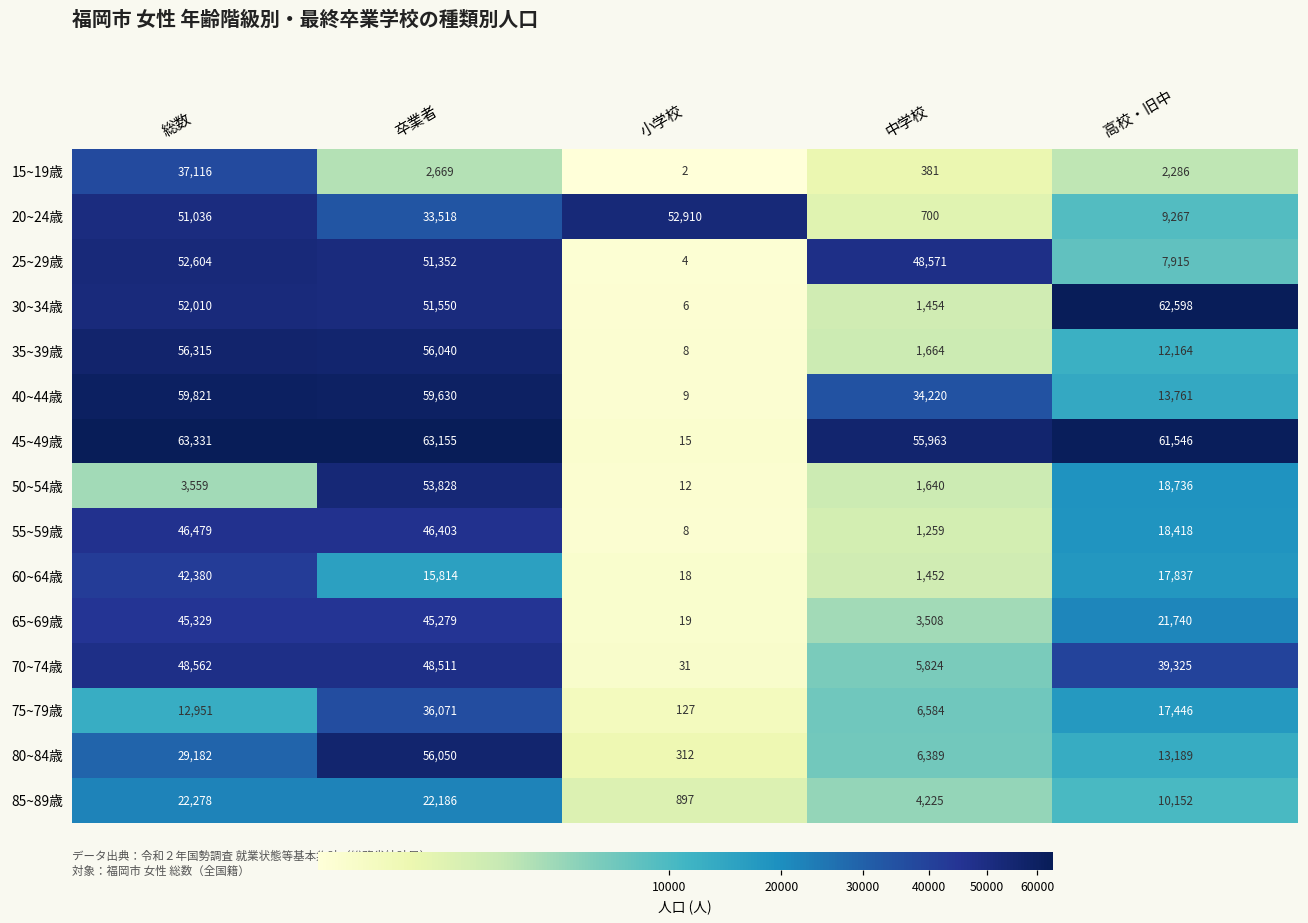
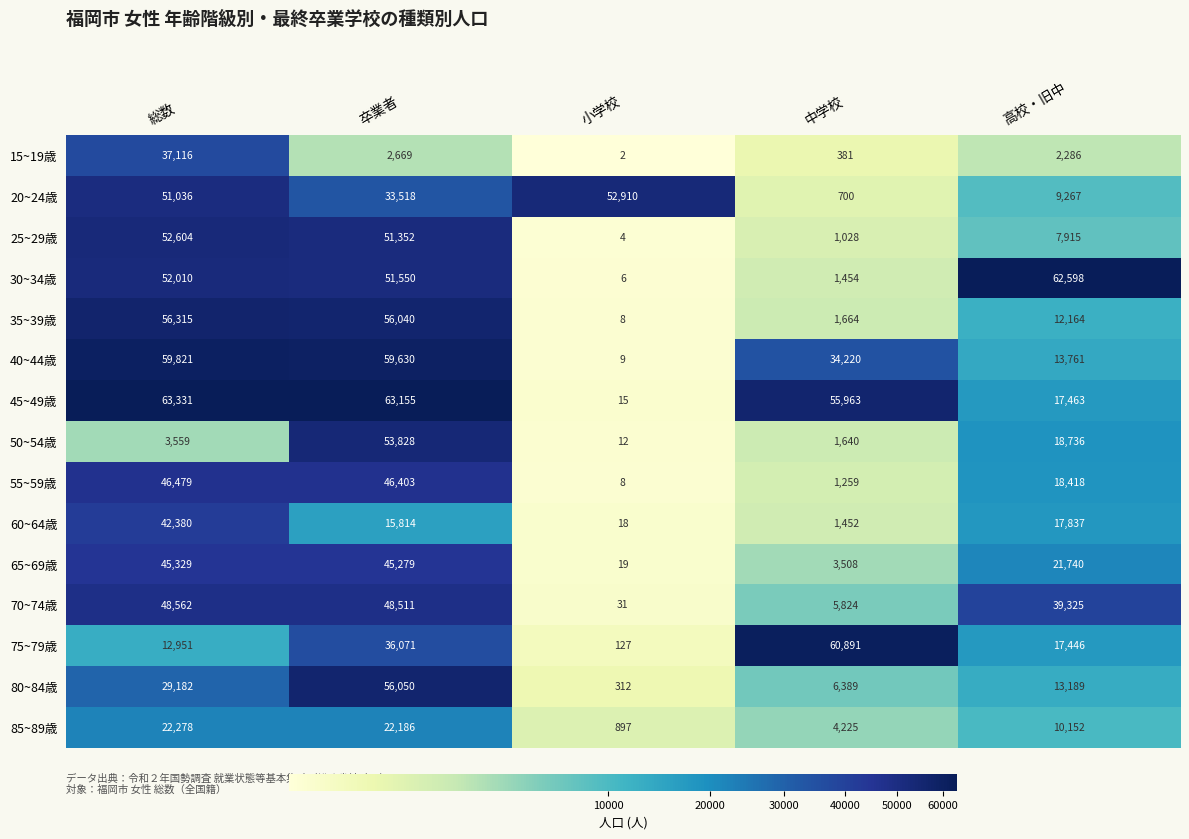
25~29歳, 中学校: 48,571 -> 1,028
45~49歳, 高校・旧中: 61,546 -> 17,463
75~79歳, 中学校: 6,584 -> 60,891
